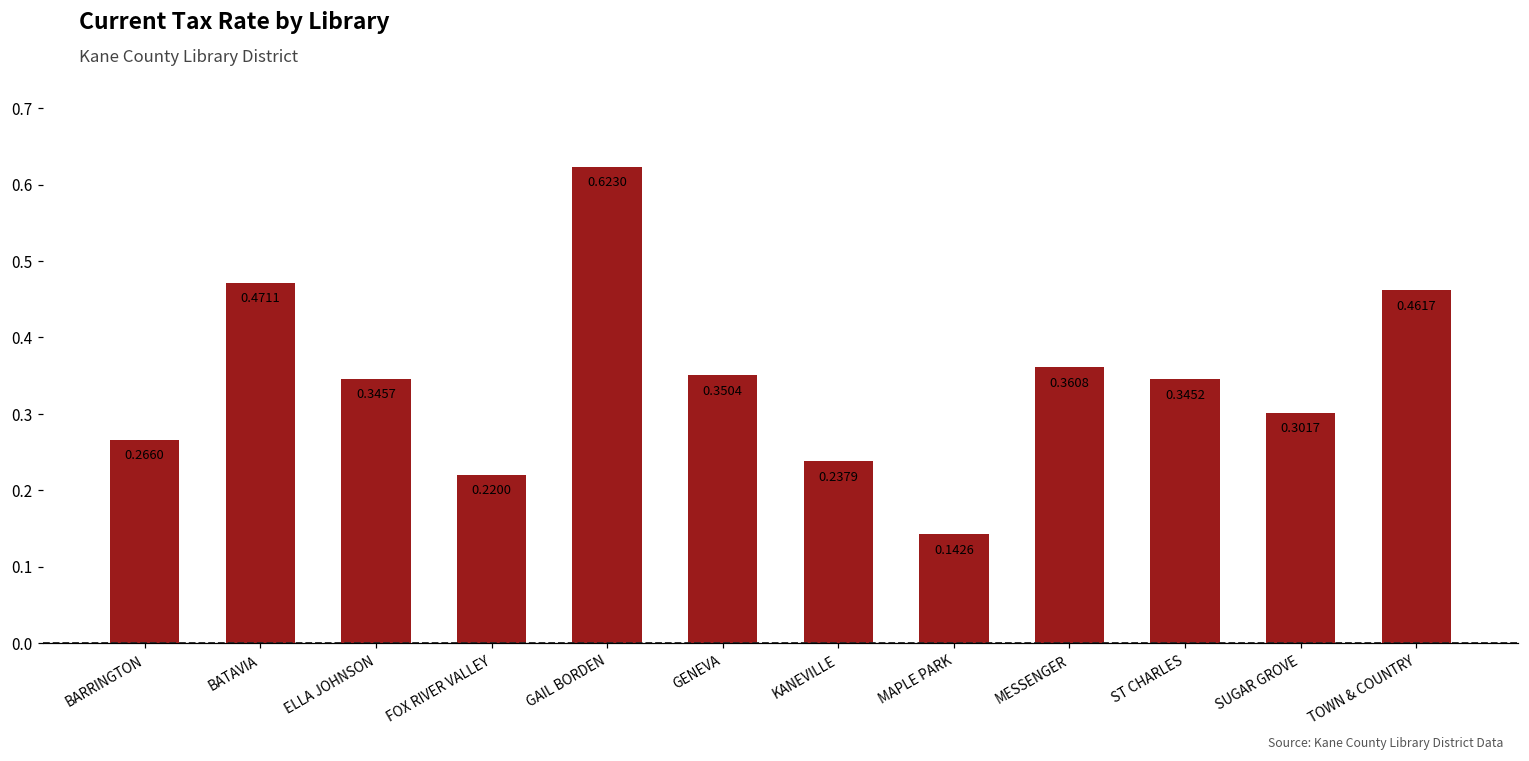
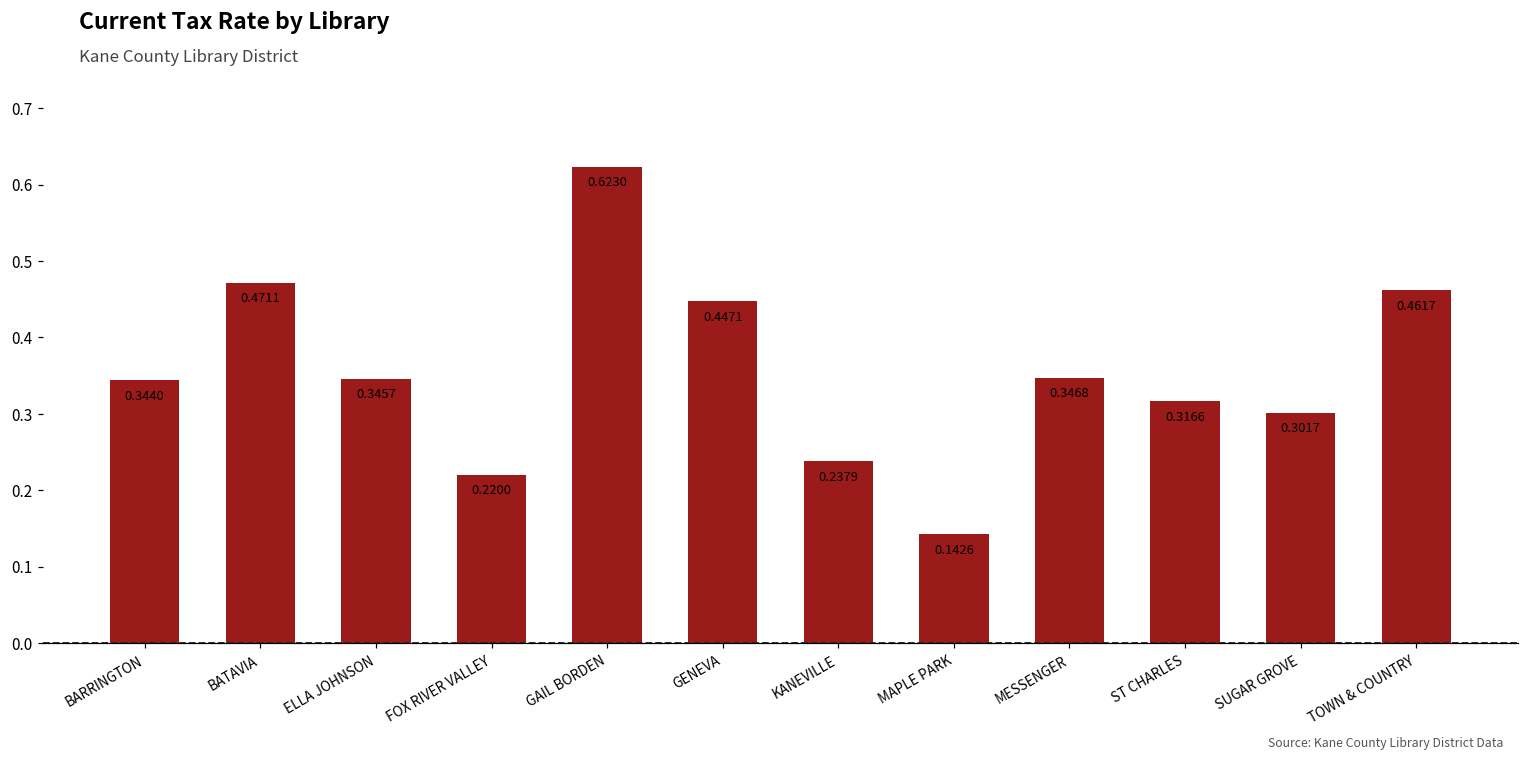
BARRINGTON: 0.2660 -> 0.3440
GENEVA: 0.3504 -> 0.4471
MESSENGER: 0.3608 -> 0.3468
ST CHARLES: 0.3452 -> 0.3166
